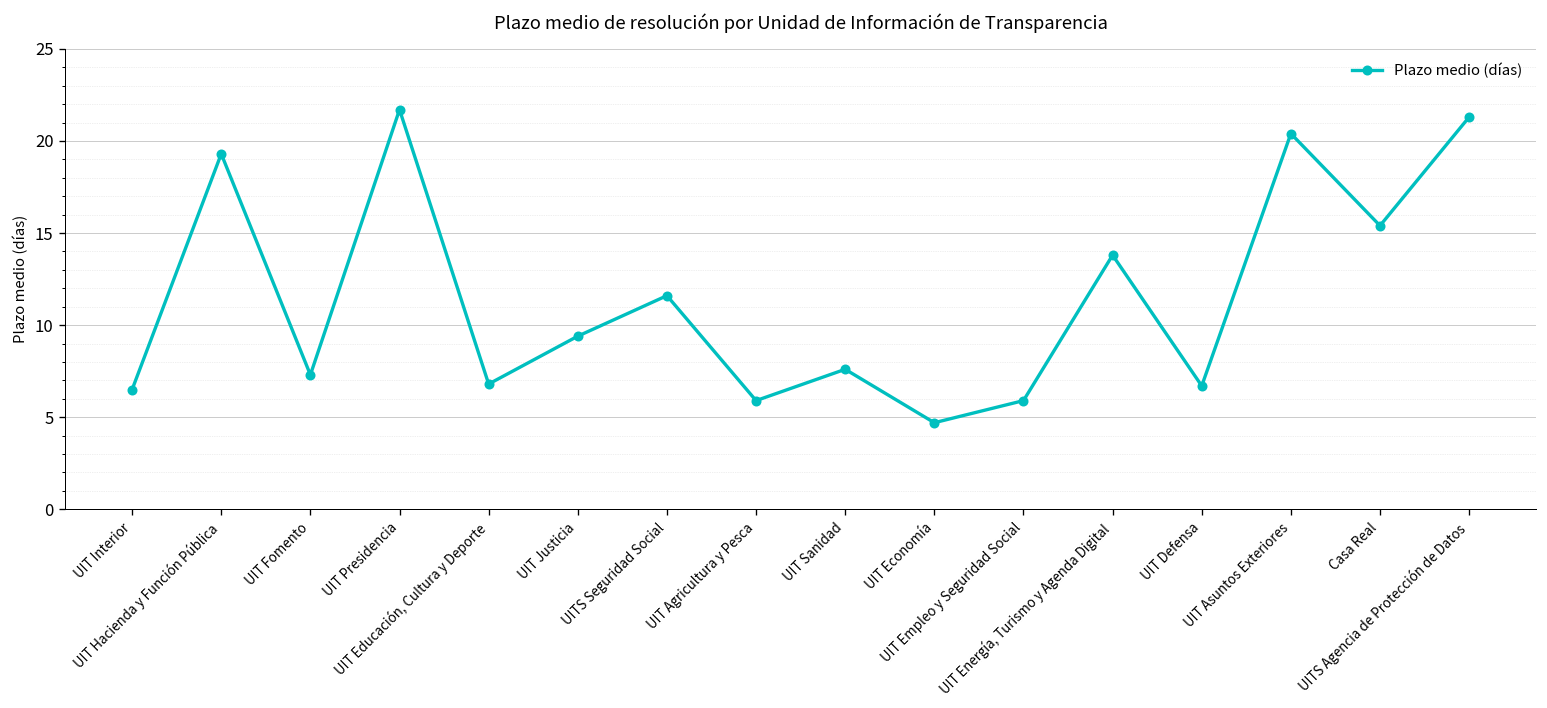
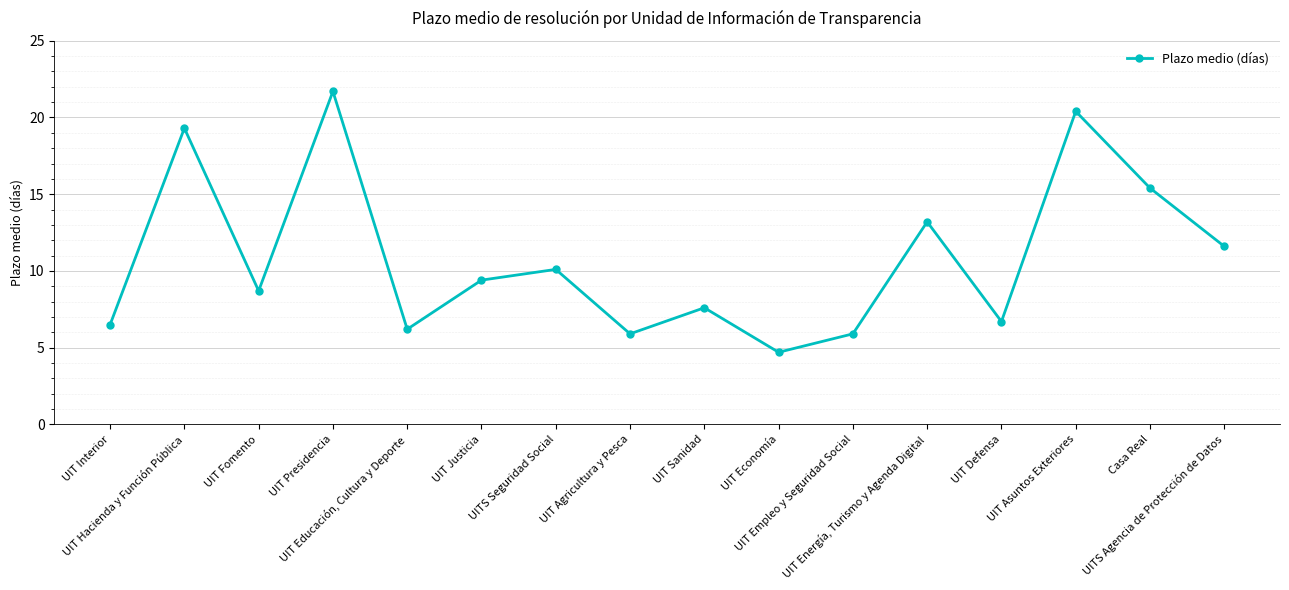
UIT Fomento: 7.3 -> 8.7
UIT Educación, Cultura y Deporte: 6.8 -> 6.2
UITS Seguridad Social: 11.6 -> 10.1
UIT Energía, Turismo y Agenda Digital: 13.8 -> 13.2
UITS Agencia de Protección de Datos: 21.3 -> 11.6
